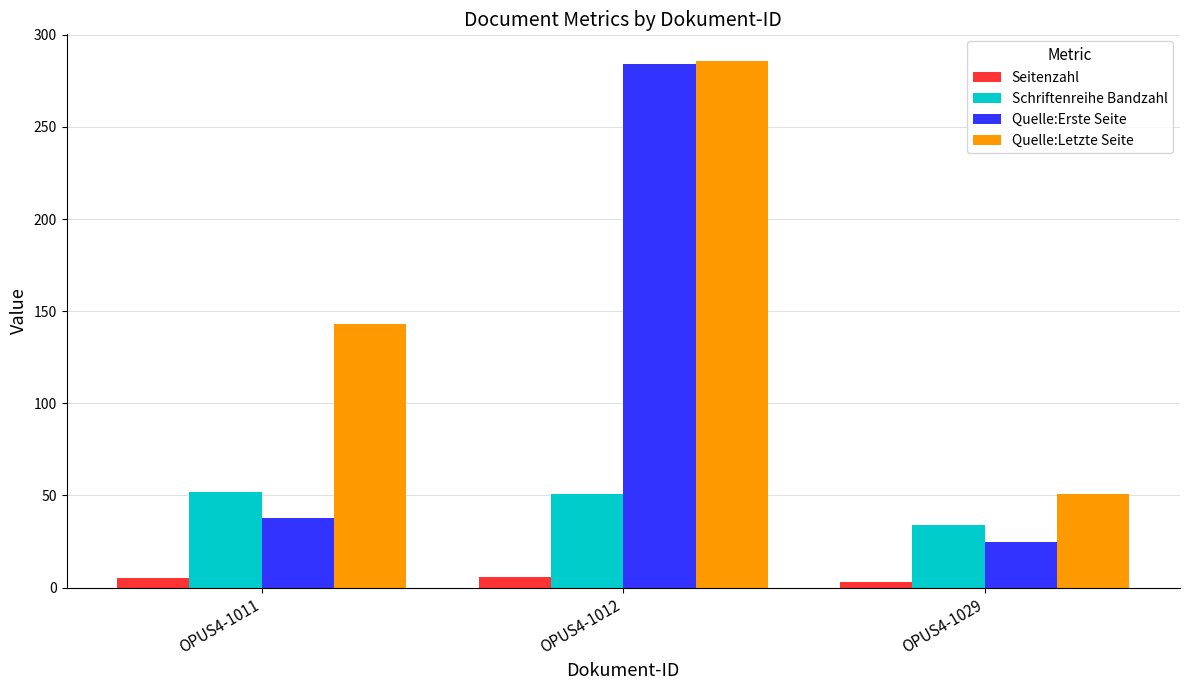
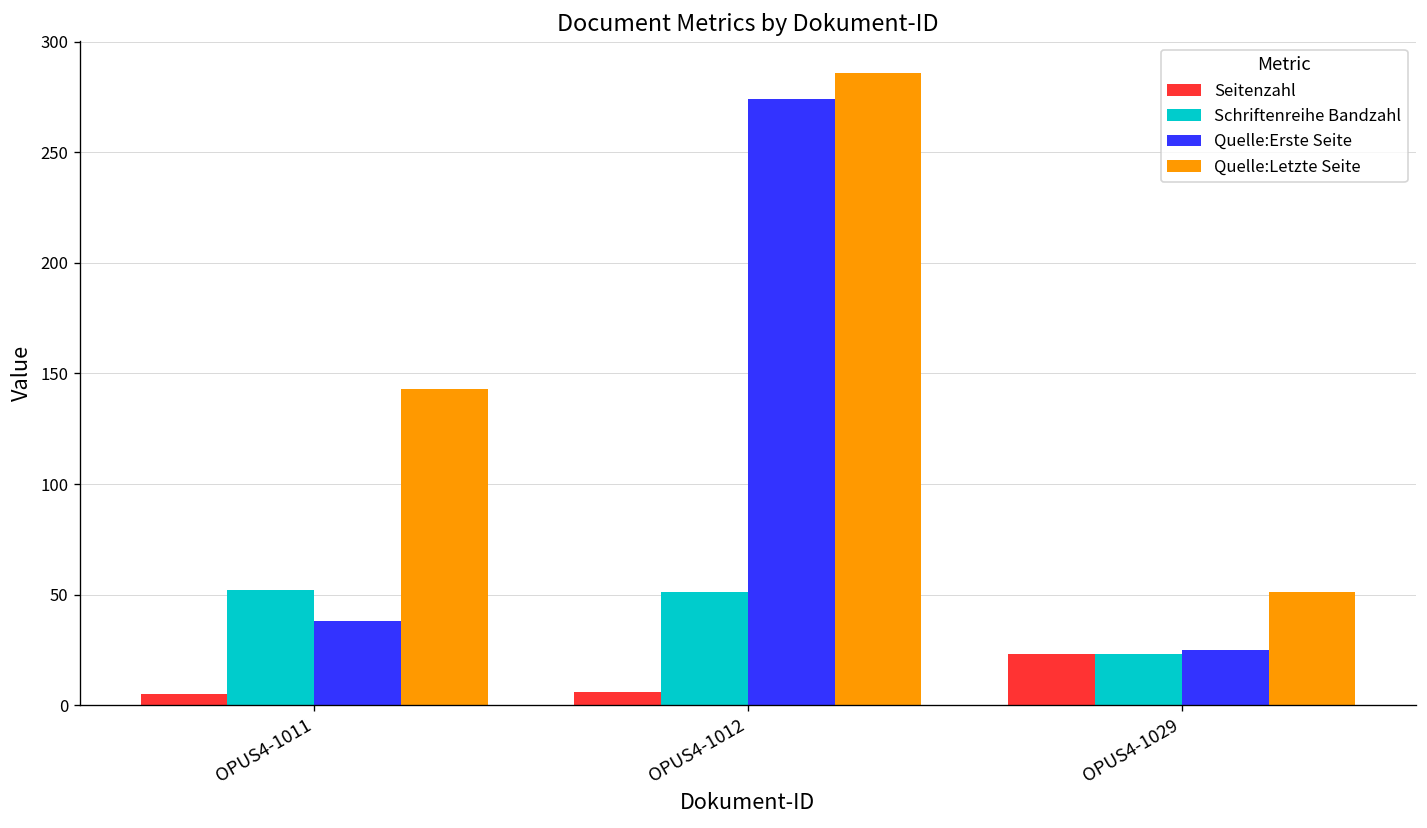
Quelle:Erste Seite, OPUS4-1012: 284 -> 274
Seitenzahl, OPUS4-1029: 3 -> 23
Schriftenreihe Bandzahl, OPUS4-1029: 34 -> 23
